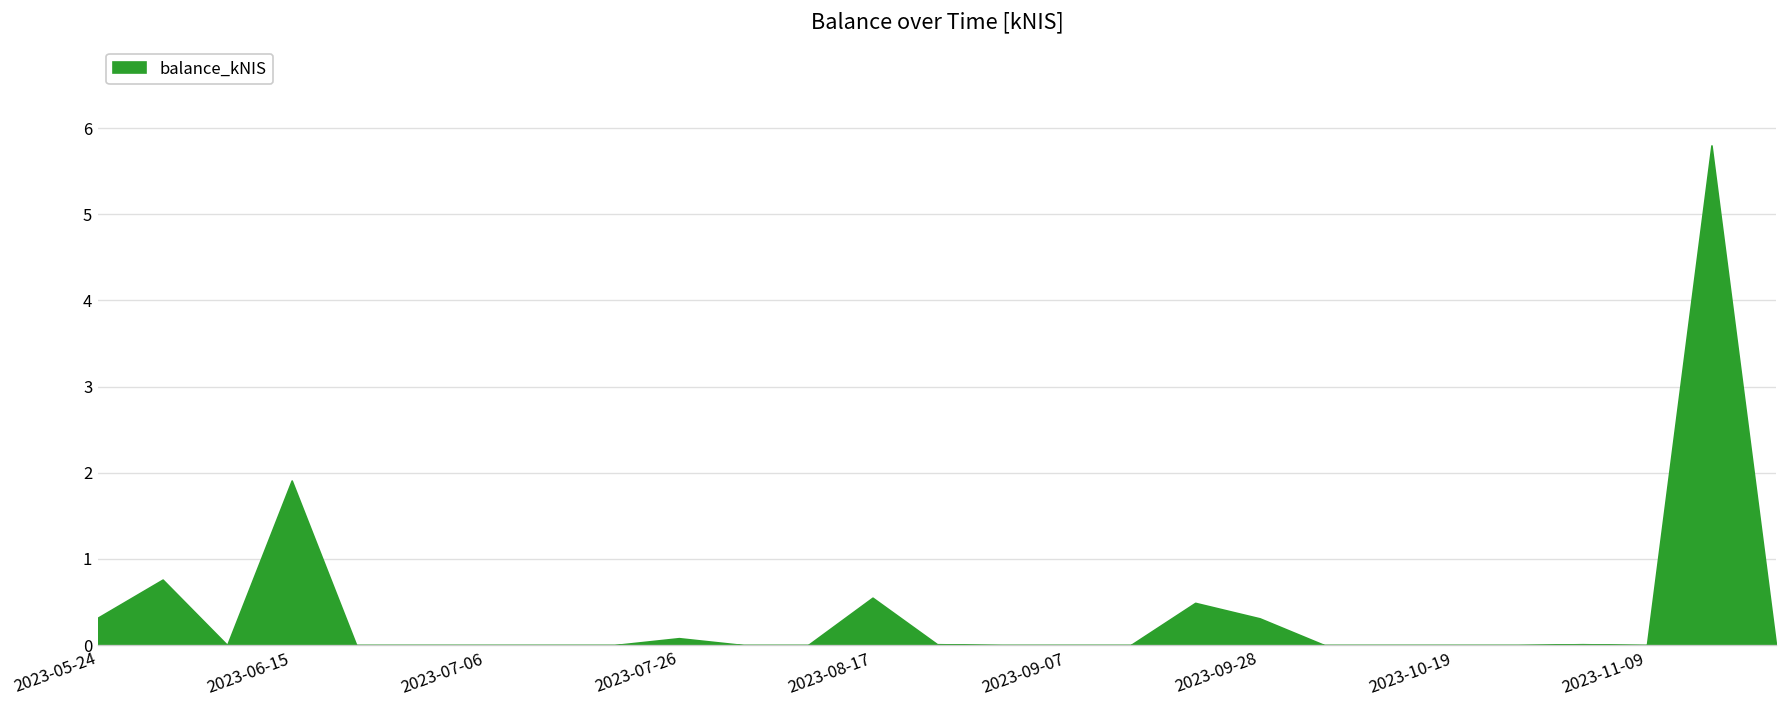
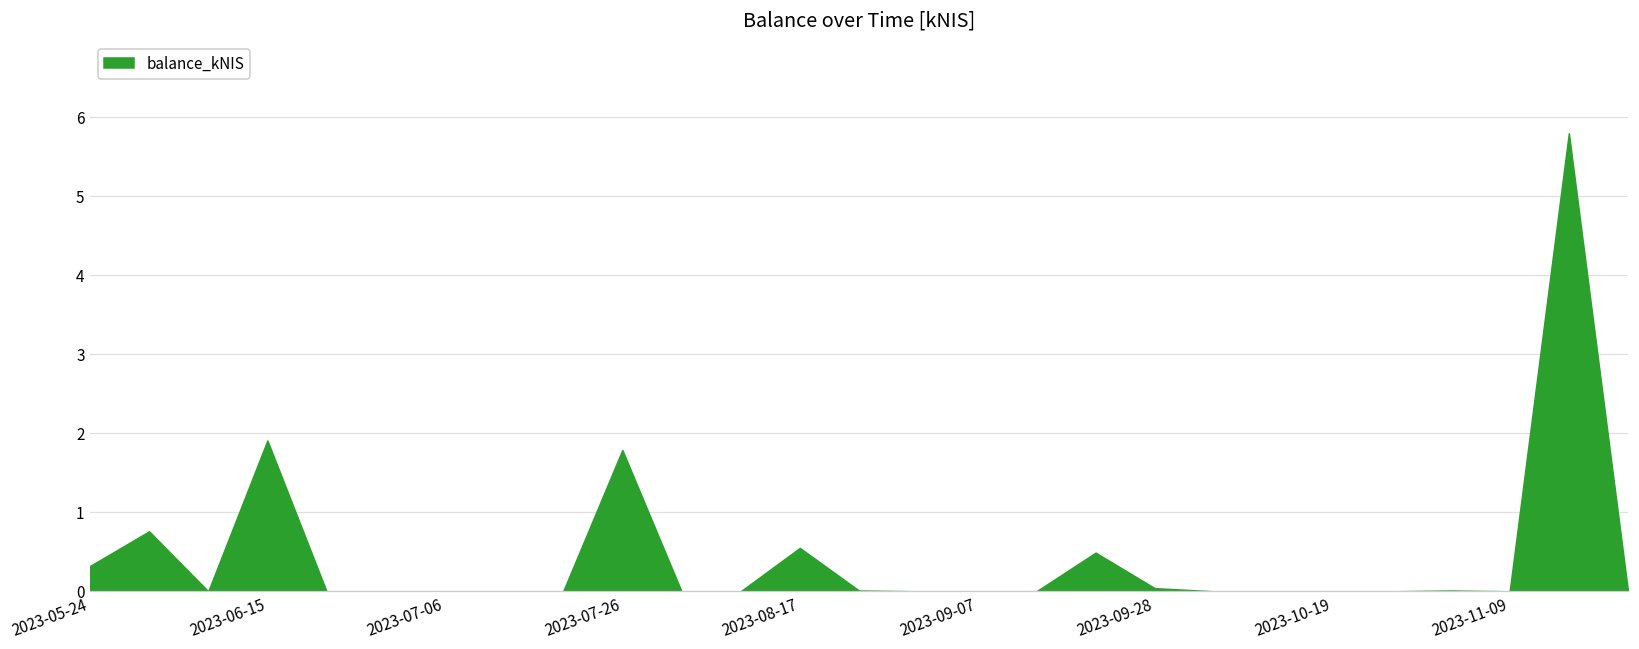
2023-07-26: 0.1 -> 1.8
2023-09-28: 0.3 -> 0.0
